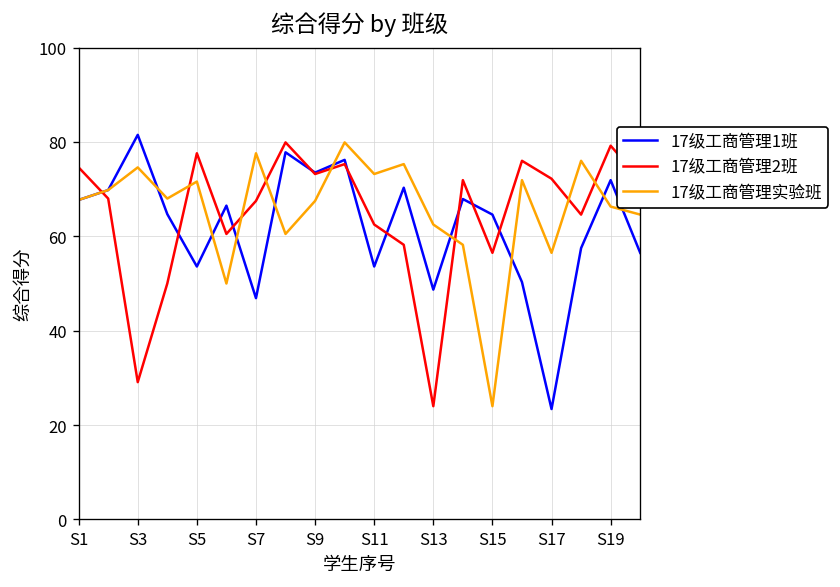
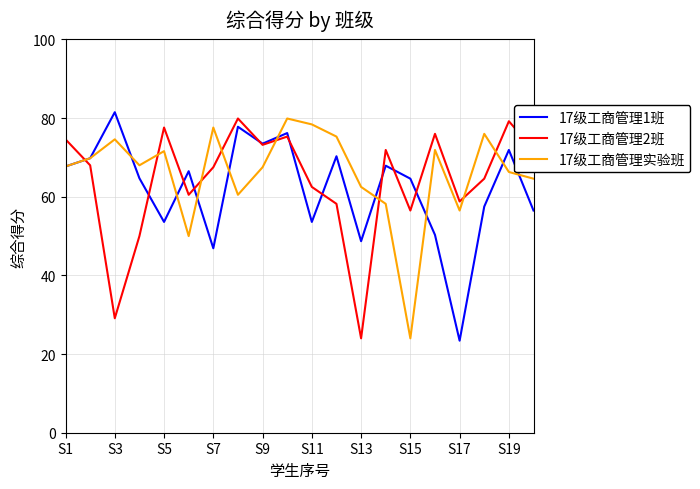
17级工商管理实验班, S11: 73 -> 78
17级工商管理2班, S17: 72 -> 59
